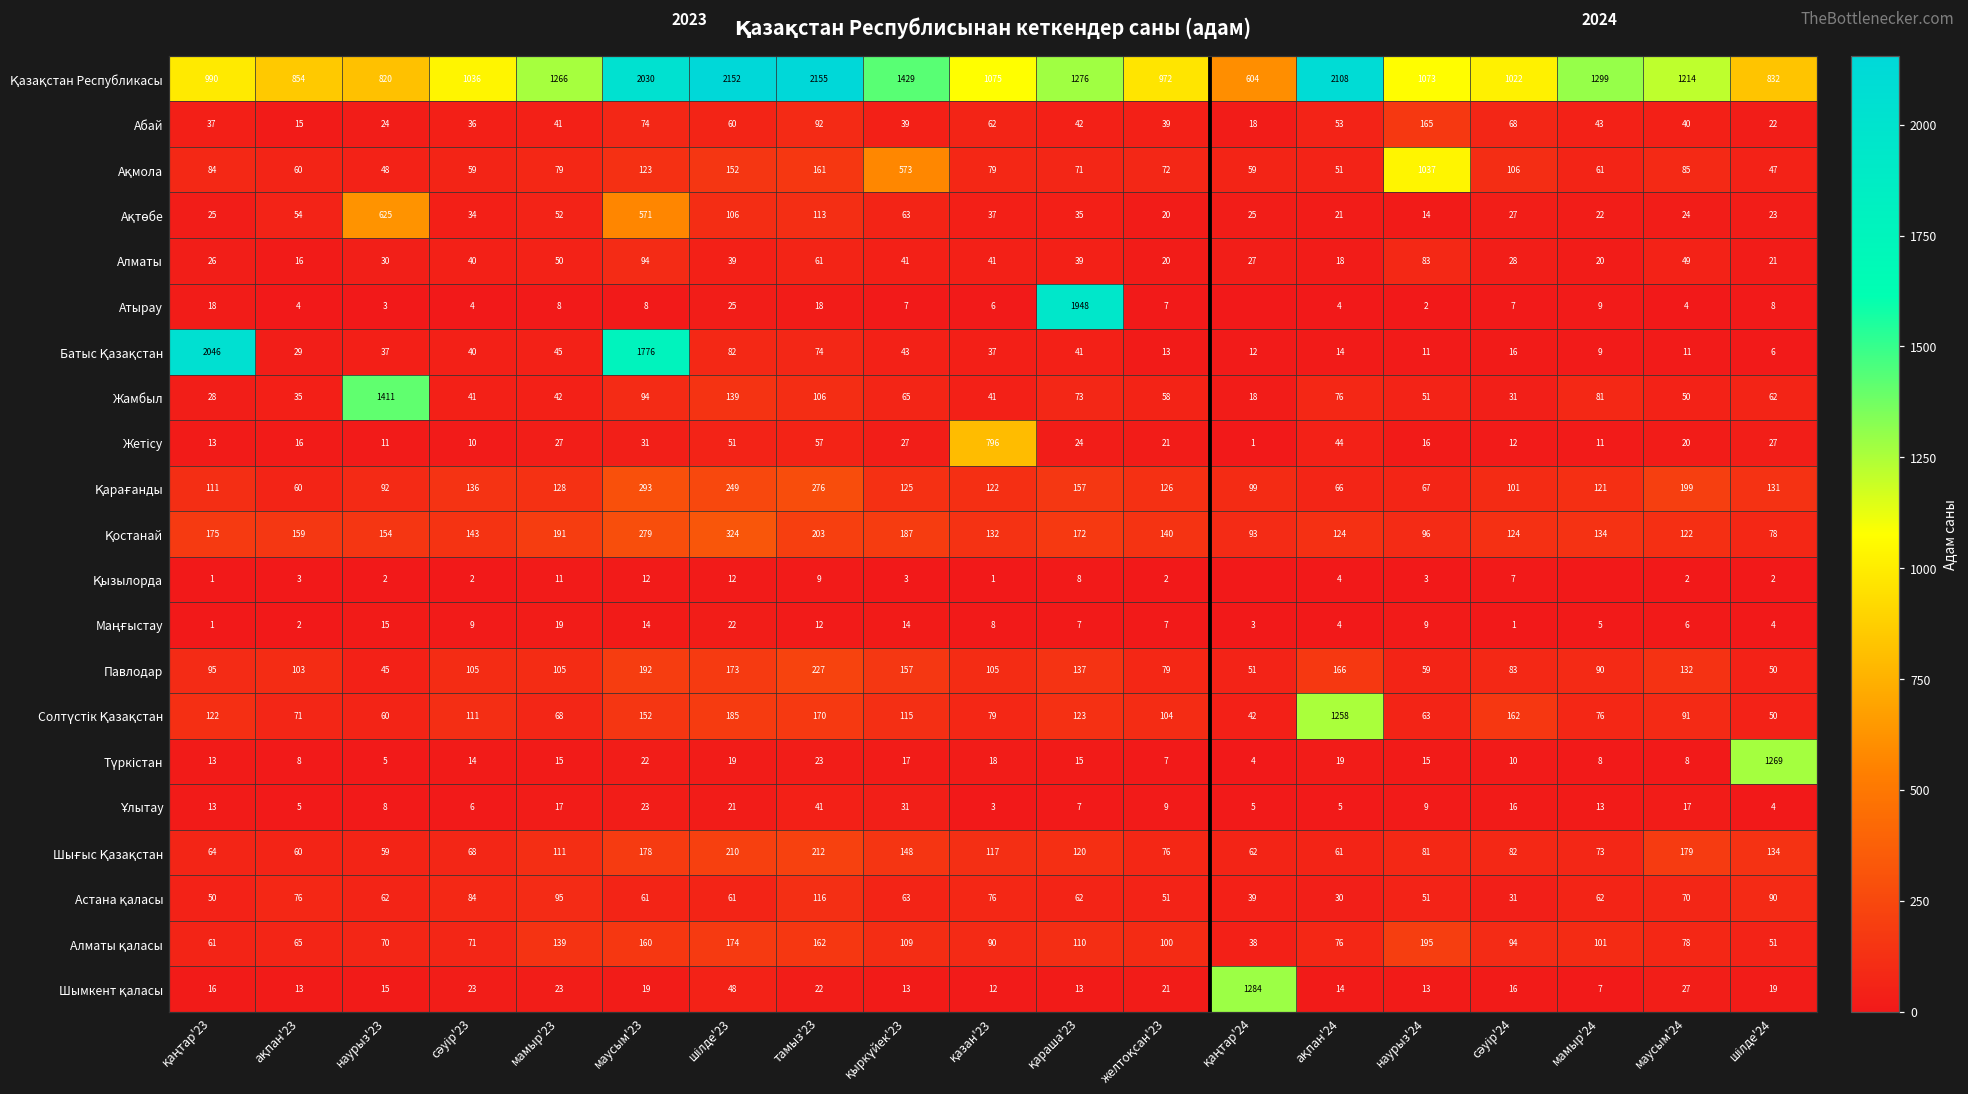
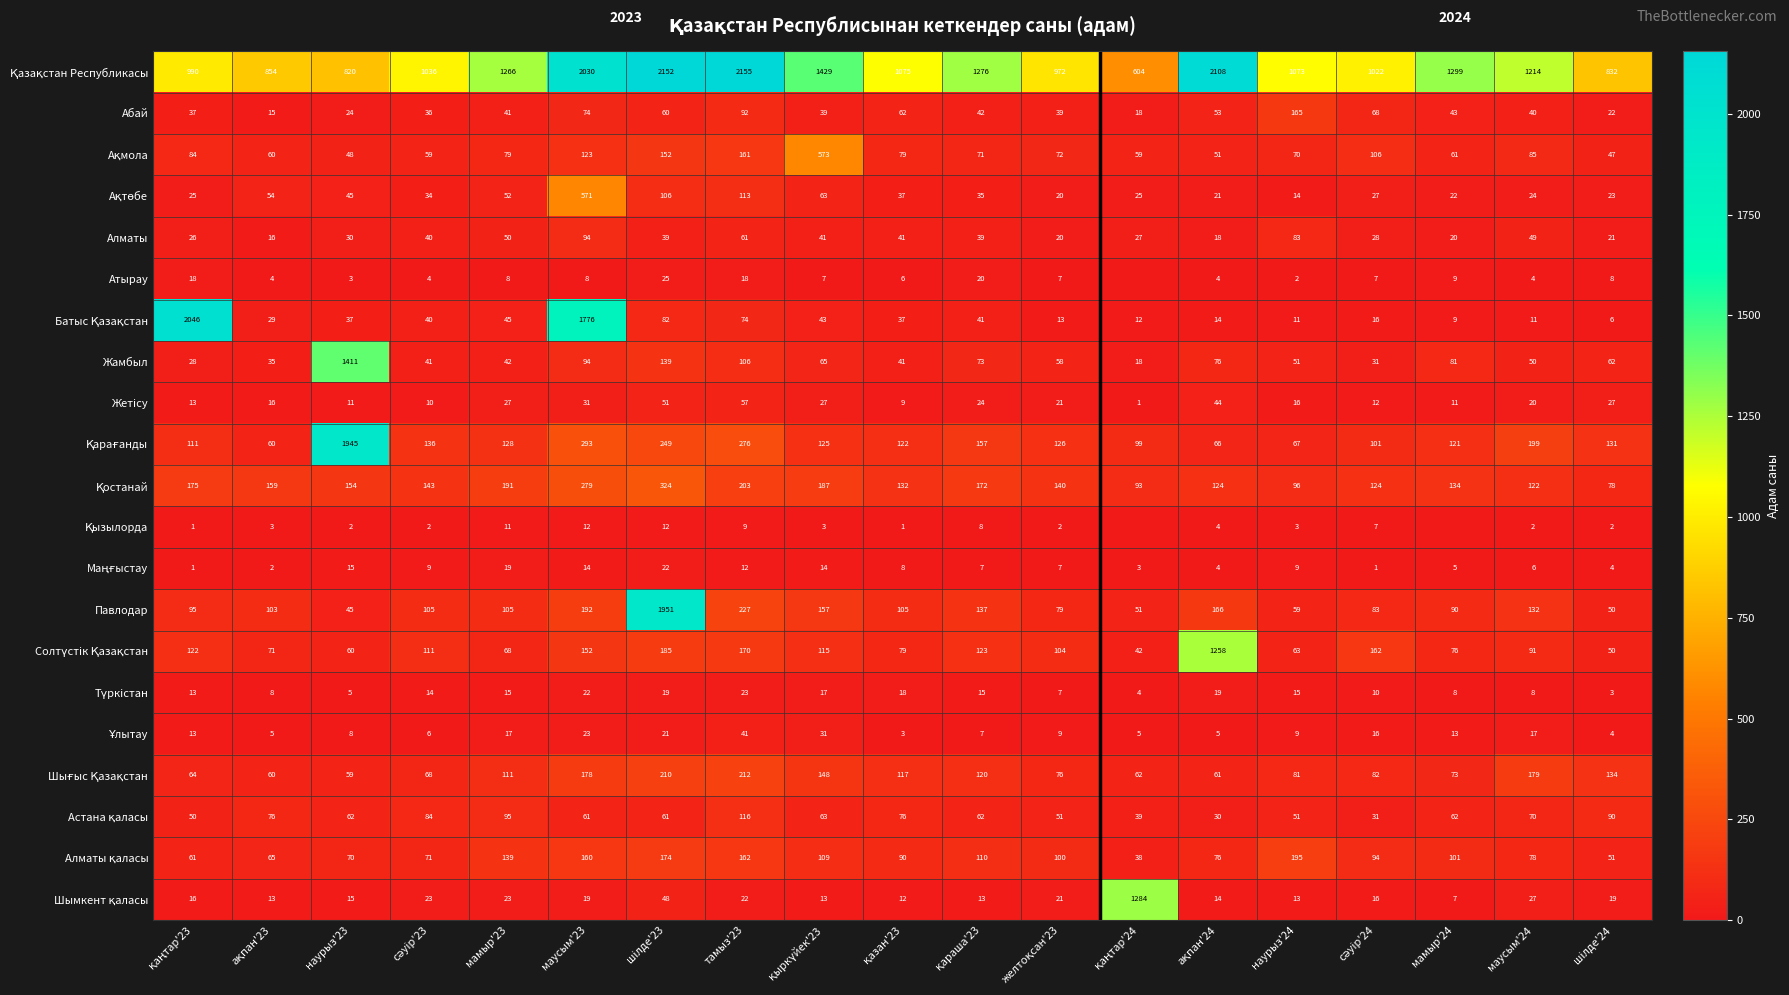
Ақмола, наурыз'24: 1037 -> 70
Ақтөбе, наурыз'23: 625 -> 45
Атырау, қараша'23: 1948 -> 20
Жетісу, қазан'23: 796 -> 9
Қарағанды, наурыз'23: 92 -> 1945
Павлодар, шілде'23: 173 -> 1951
Түркістан, шілде'24: 1269 -> 3
